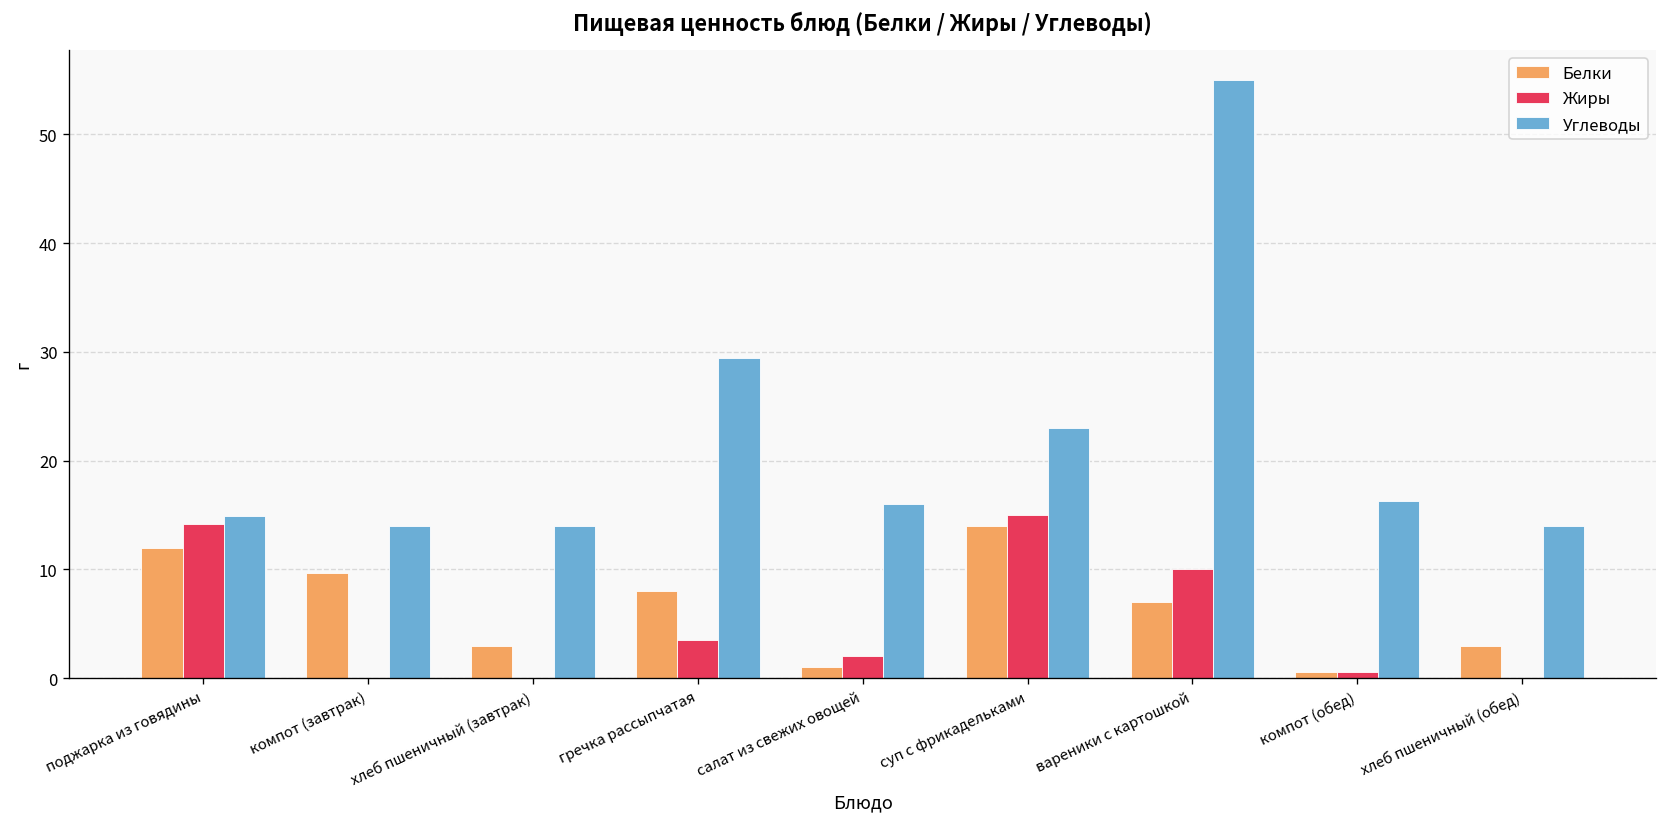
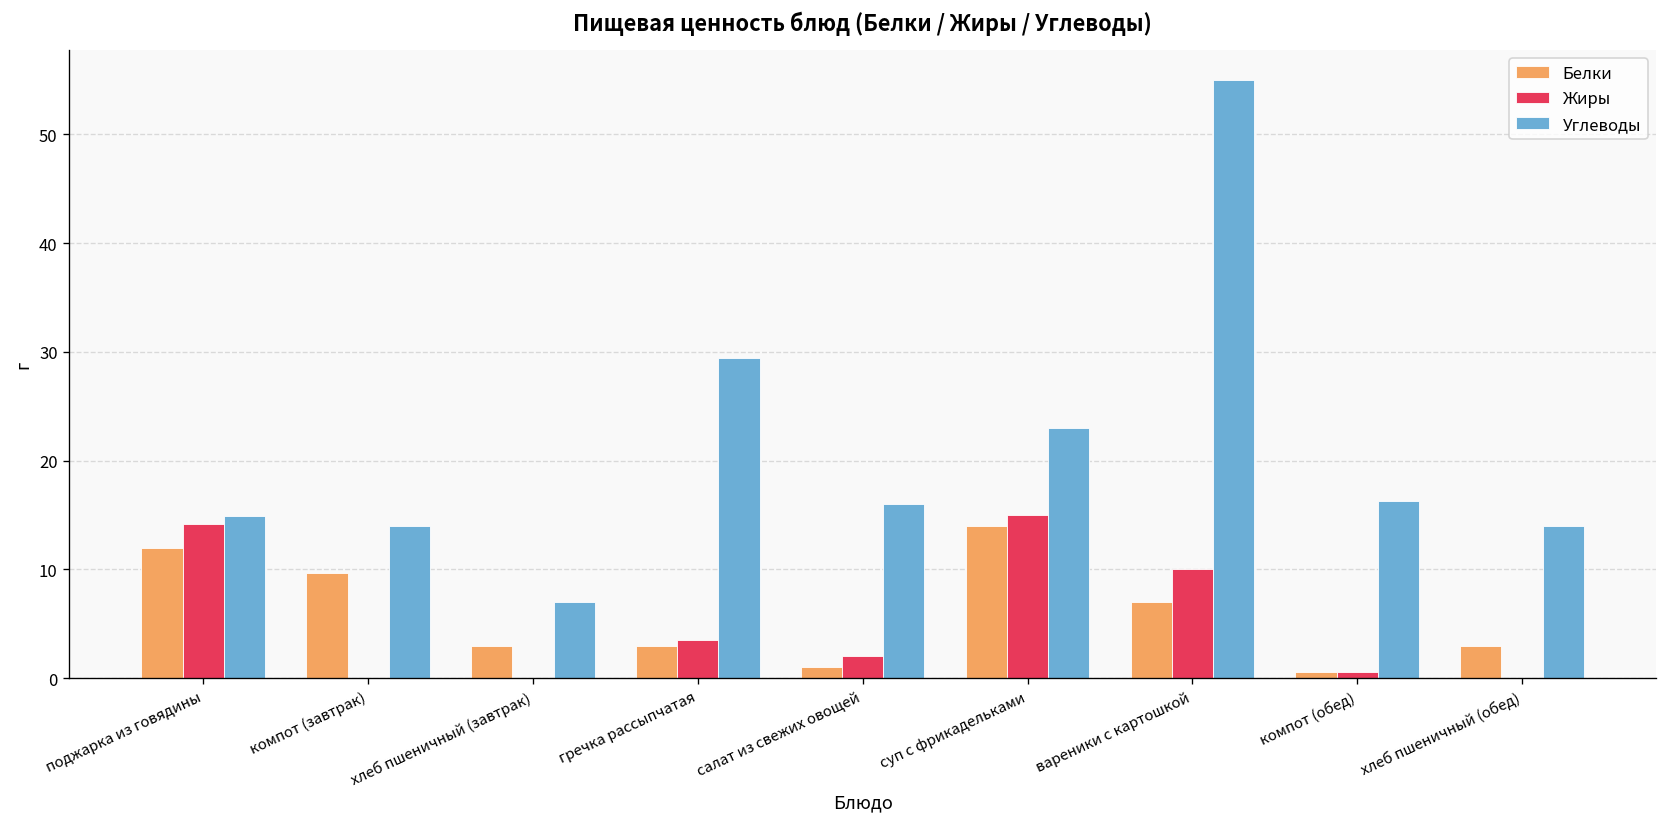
Углеводы, хлеб пшеничный (завтрак): 14 -> 7
Белки, гречка рассыпчатая: 8 -> 3
